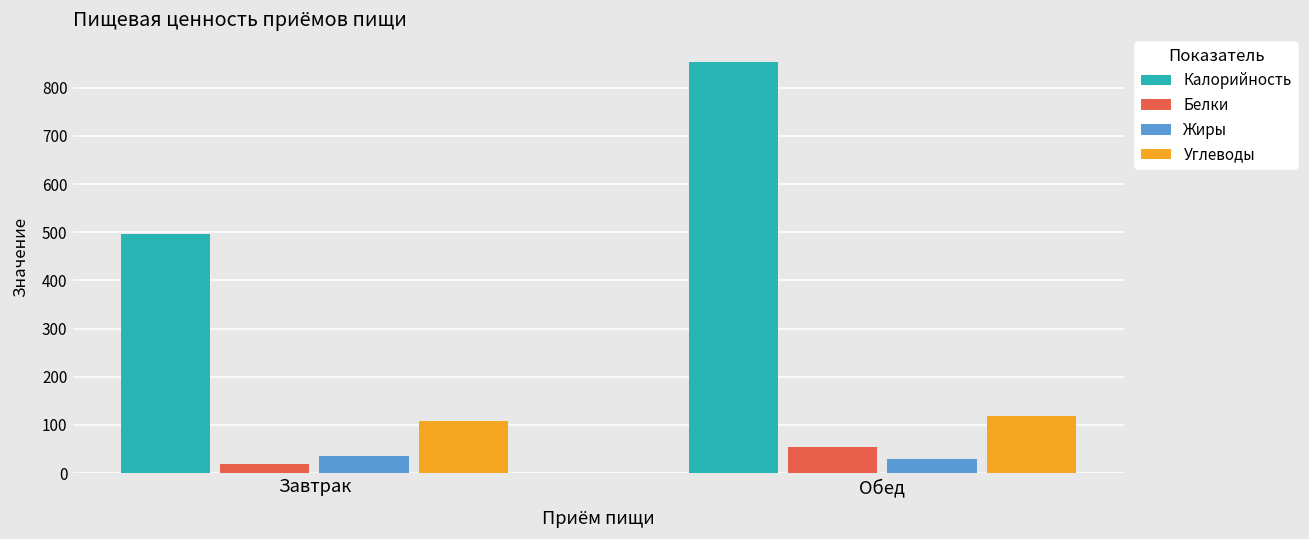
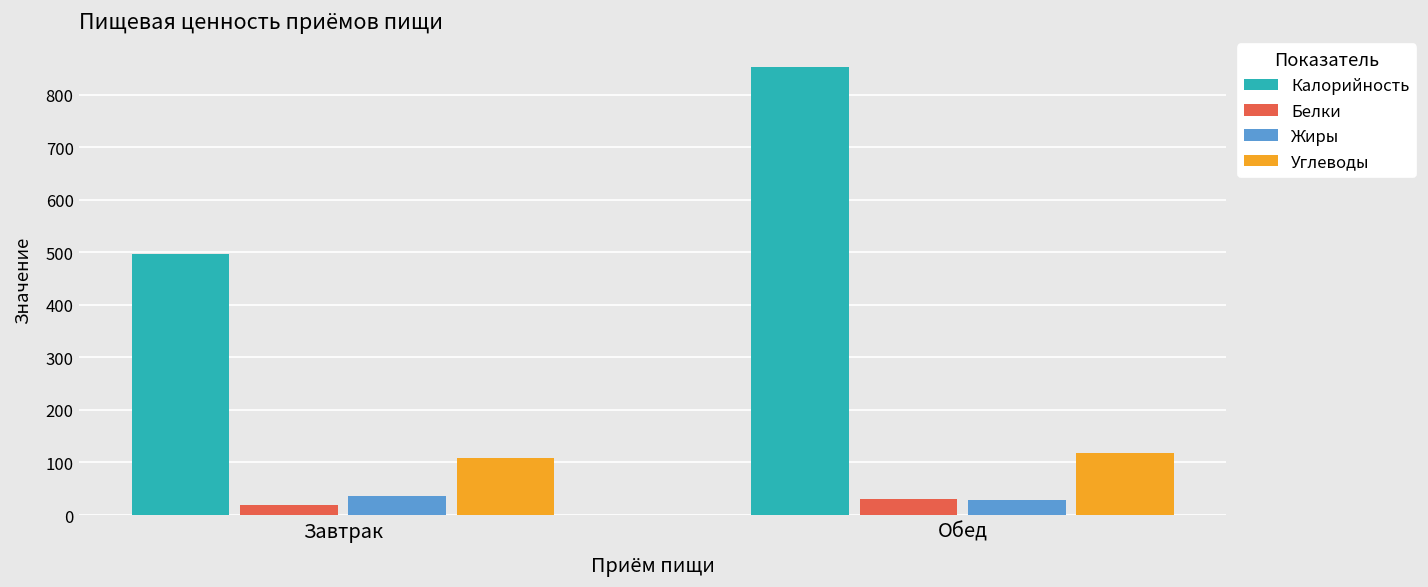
Белки, Обед: 60 -> 30
